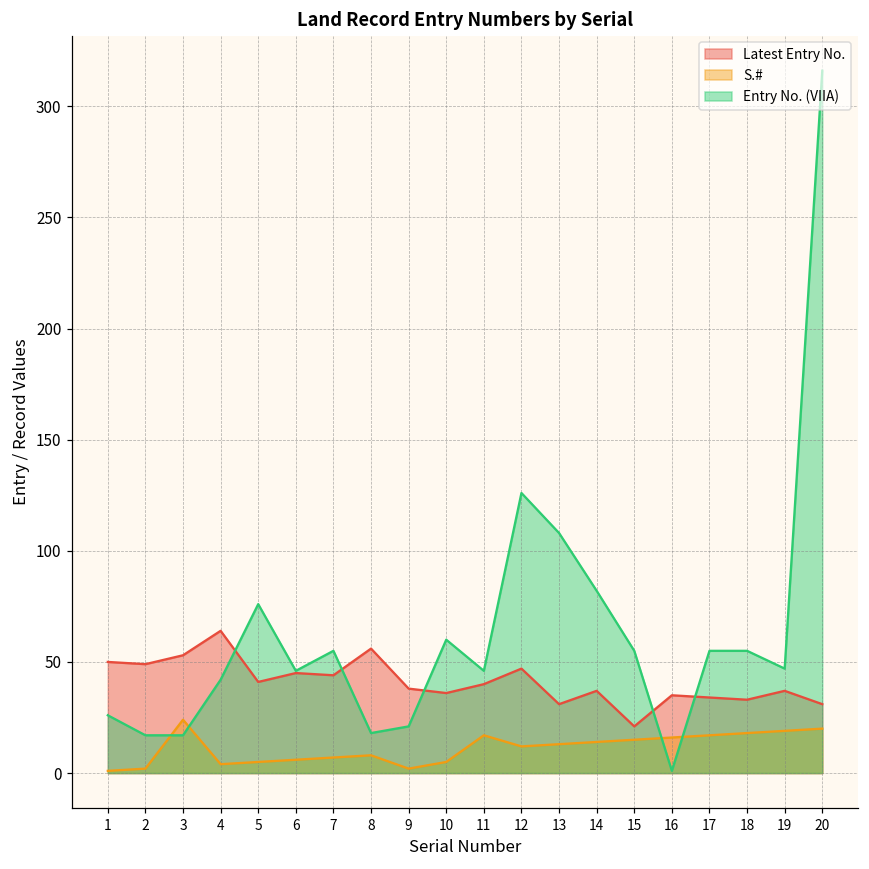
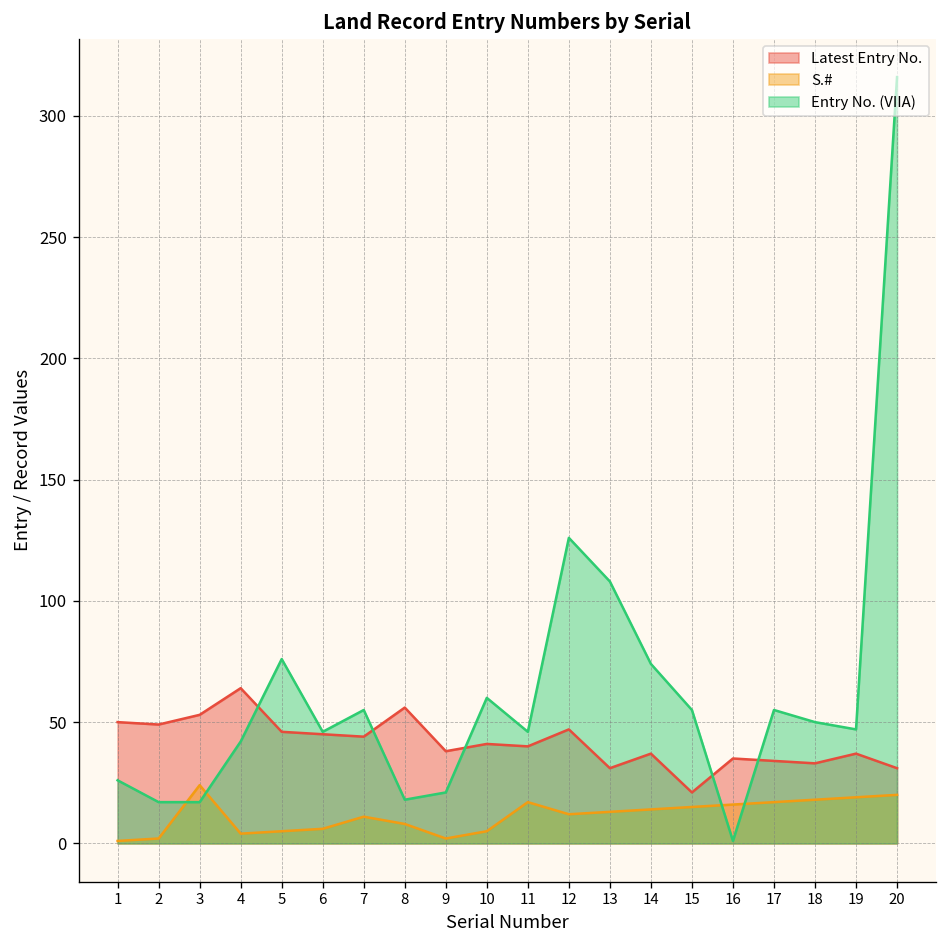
Latest Entry No., 5: 41 -> 46
S.#, 7: 7 -> 11
Latest Entry No., 10: 36 -> 41
Entry No. (VIIA), 14: 82 -> 74
Entry No. (VIIA), 18: 55 -> 50
